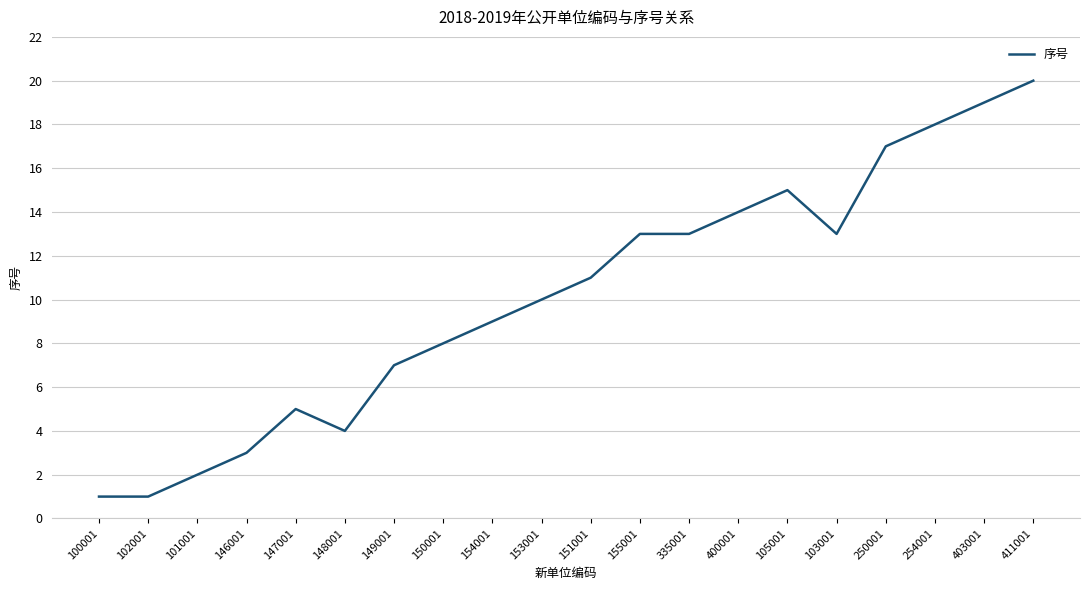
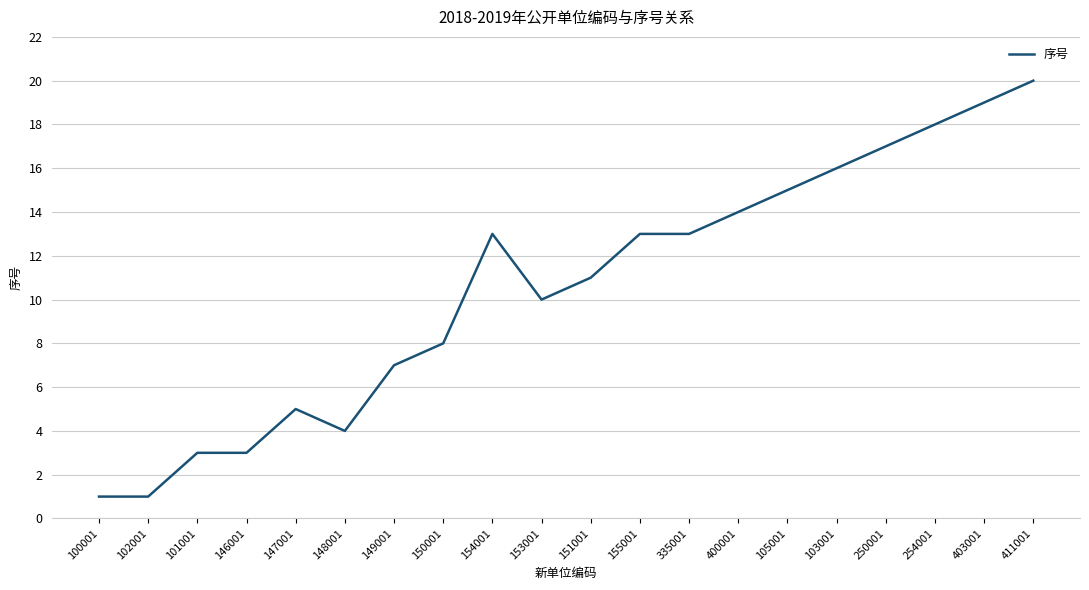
101001: 2 -> 3
154001: 9 -> 13
103001: 13 -> 16
